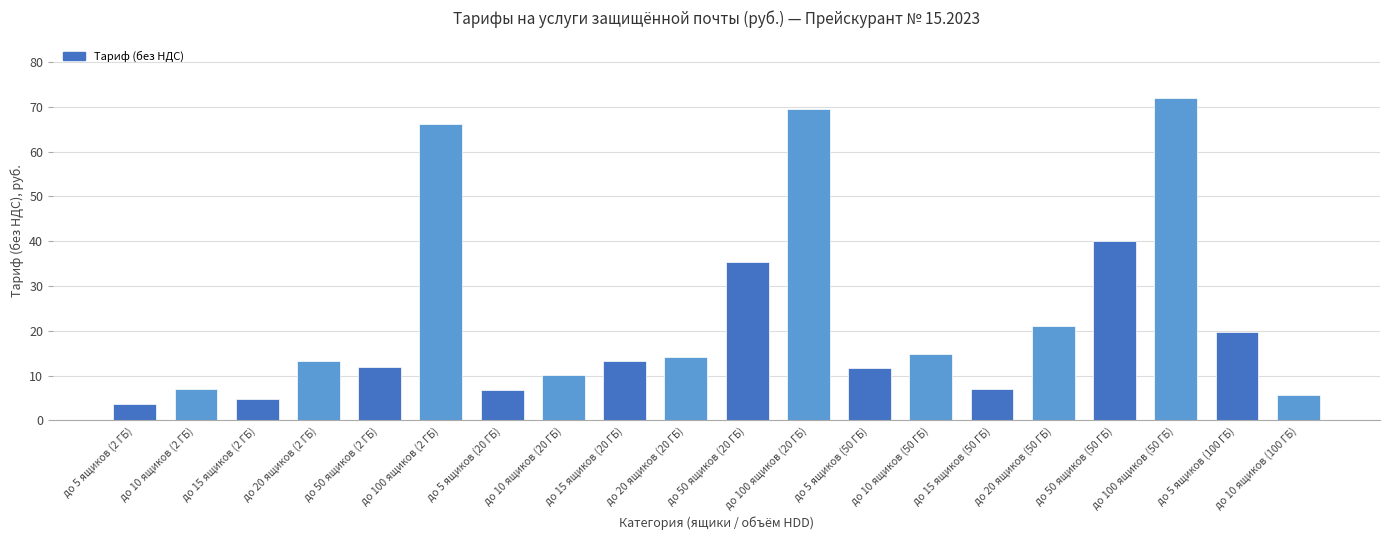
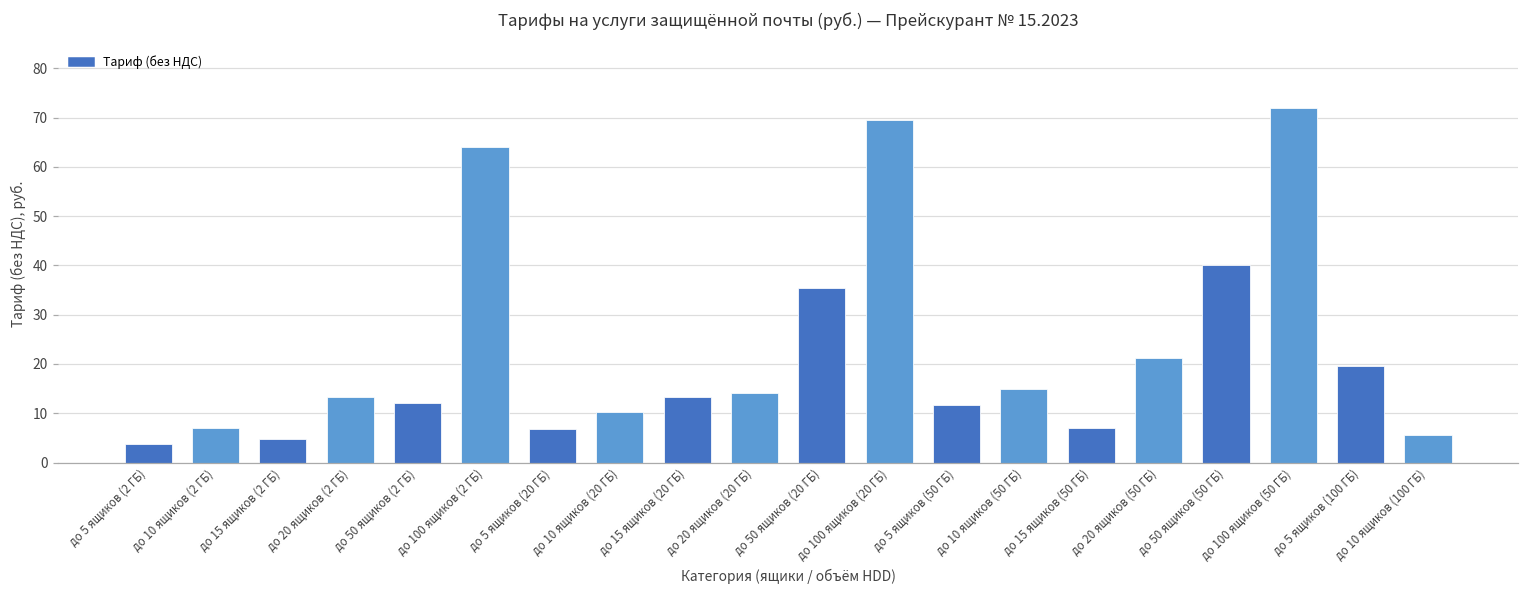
до 100 ящиков (2 ГБ): 66 -> 64
